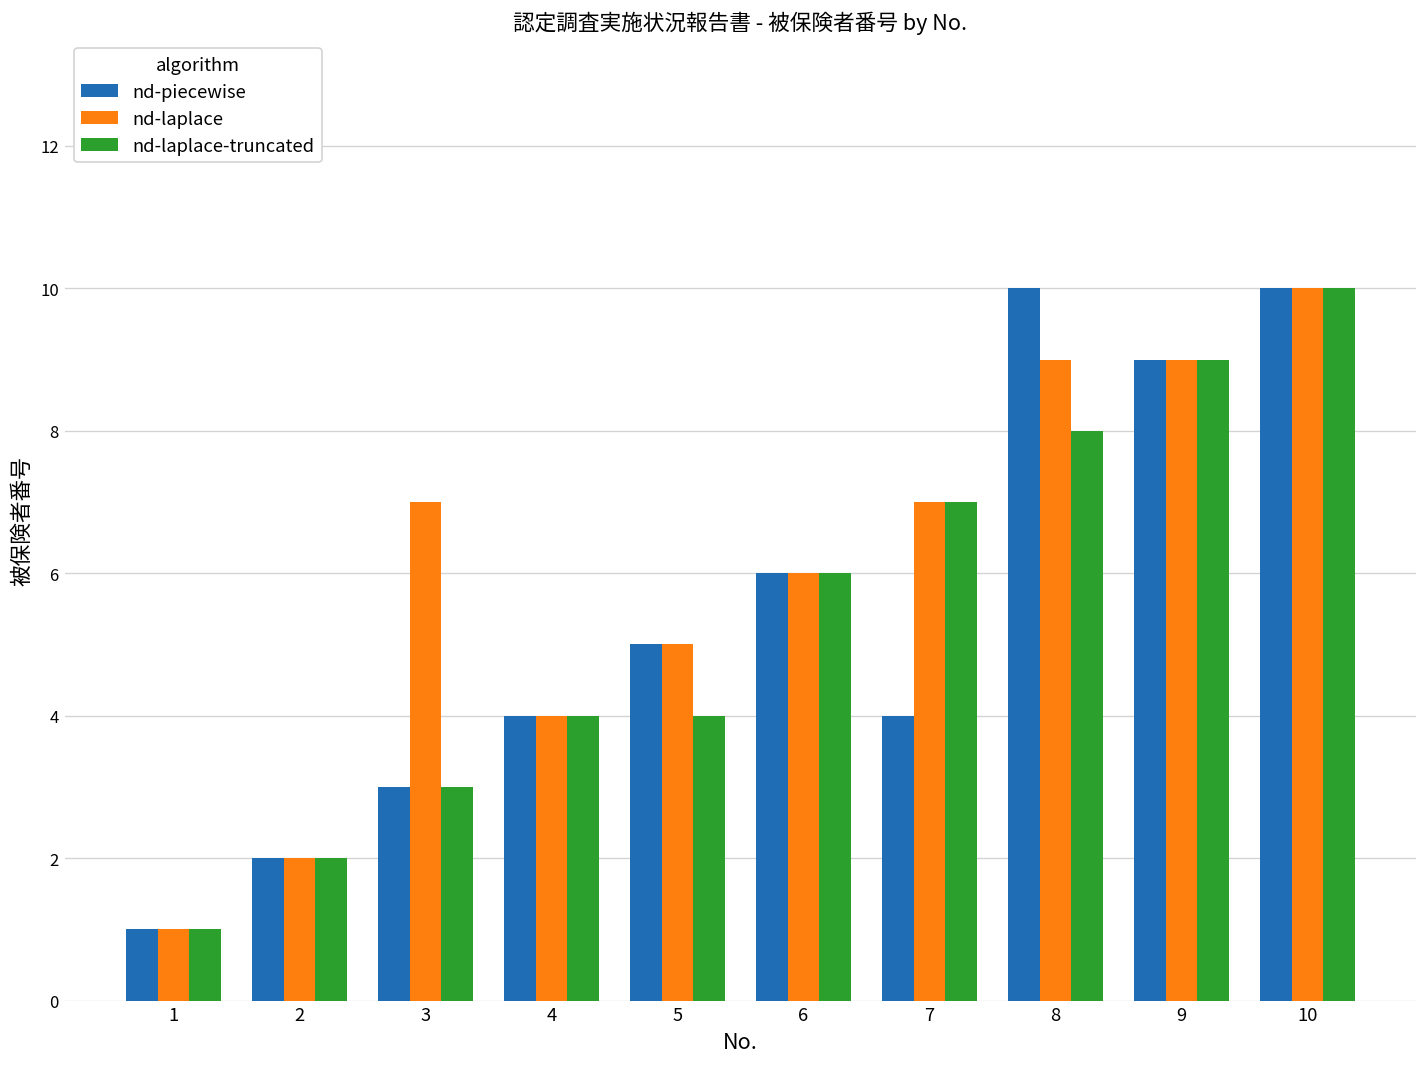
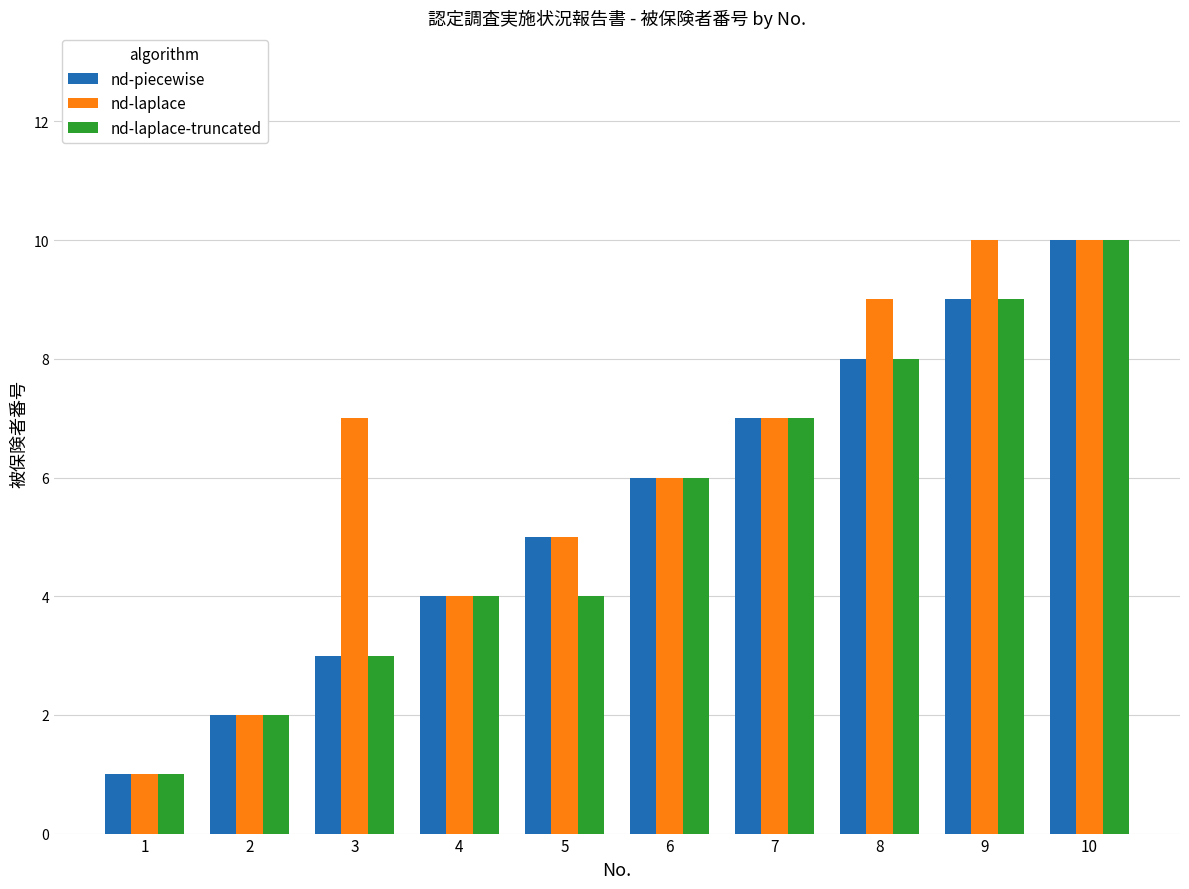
nd-piecewise, 7: 4 -> 7
nd-piecewise, 8: 10 -> 8
nd-laplace, 9: 9 -> 10
